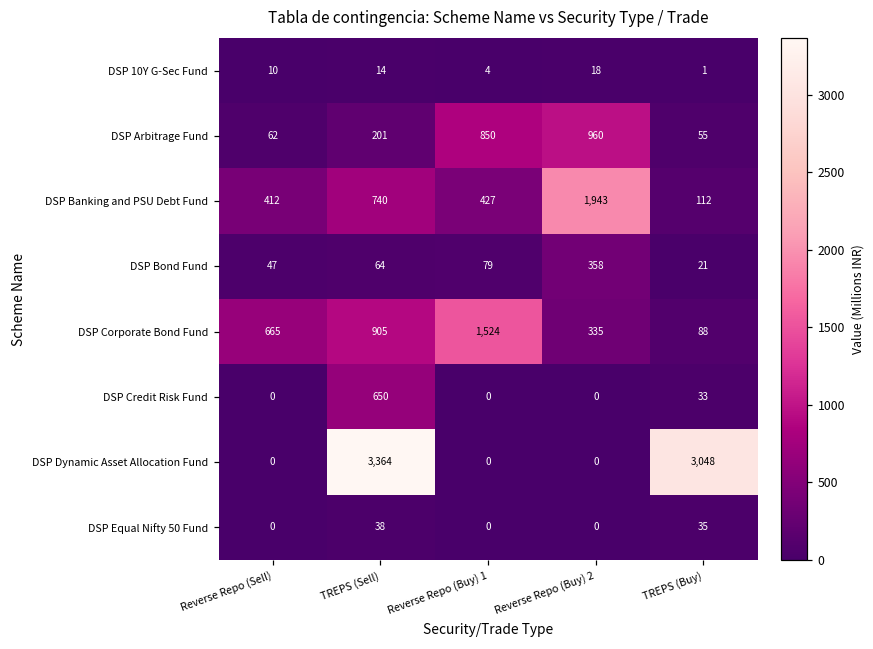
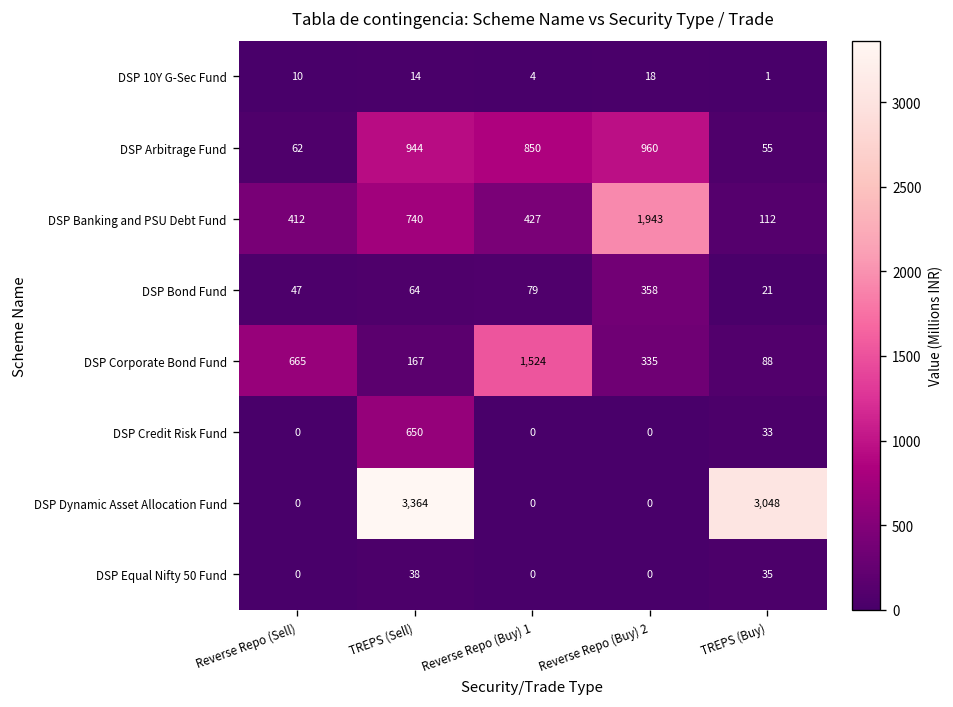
DSP Arbitrage Fund, TREPS (Sell): 201 -> 944
DSP Corporate Bond Fund, TREPS (Sell): 905 -> 167
